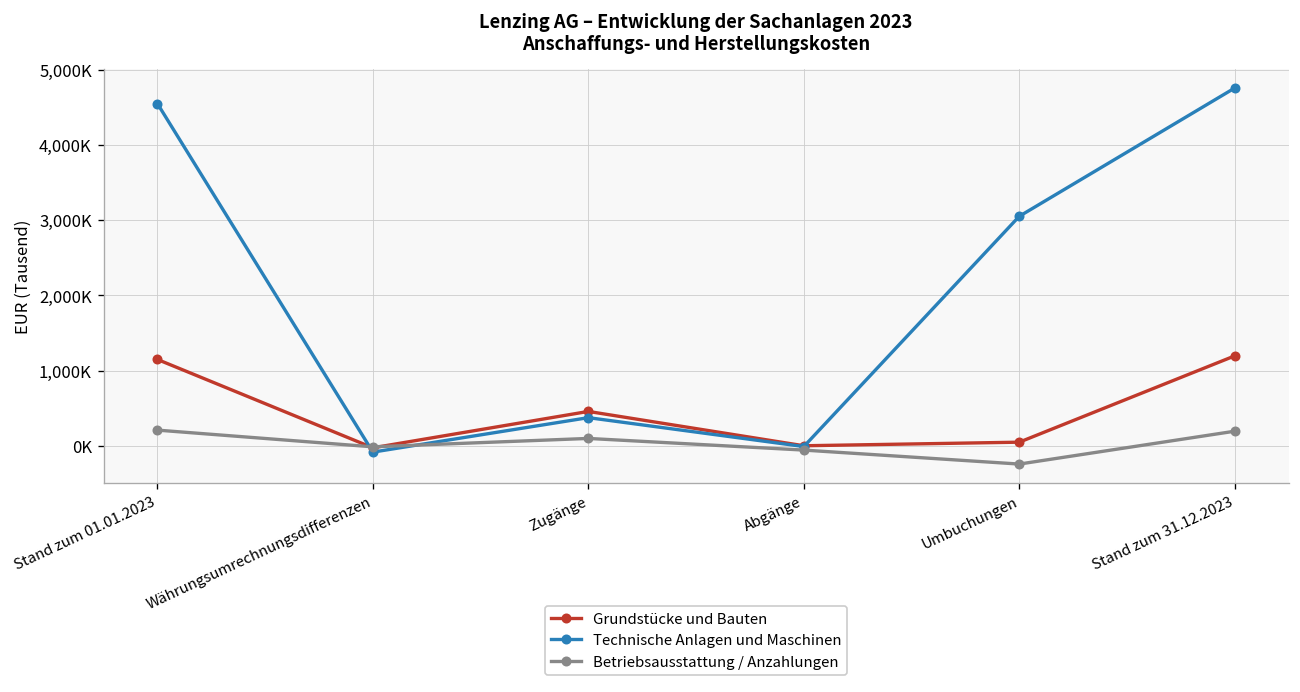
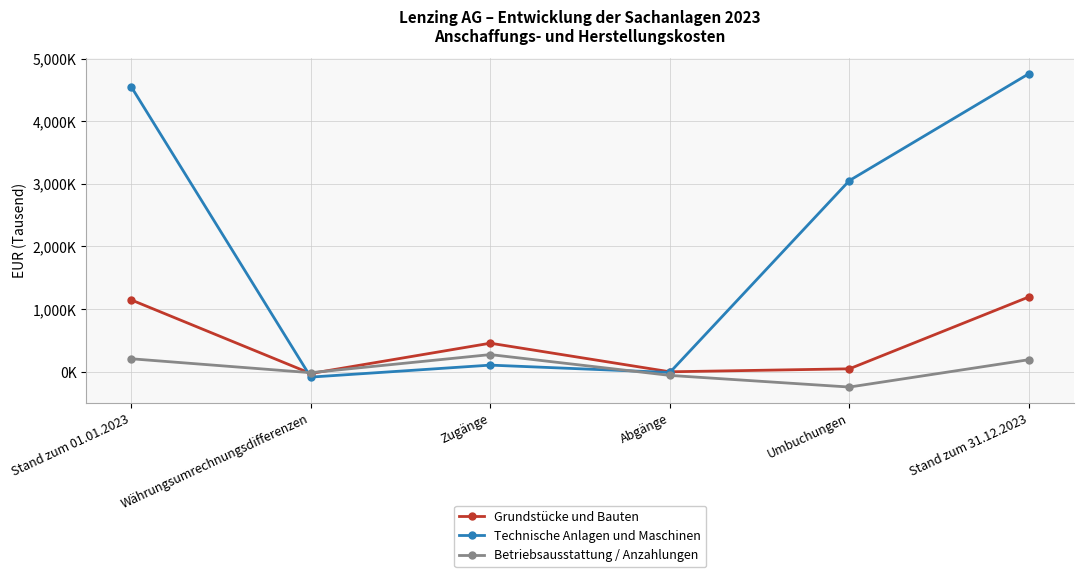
Technische Anlagen und Maschinen, Zugänge: 400,000 -> 100,000
Betriebsausstattung / Anzahlungen, Zugänge: 100,000 -> 300,000
